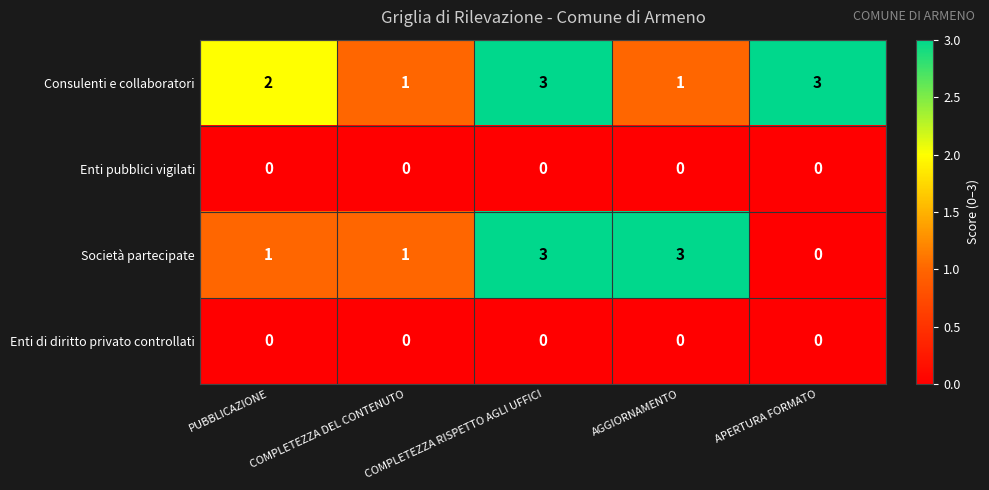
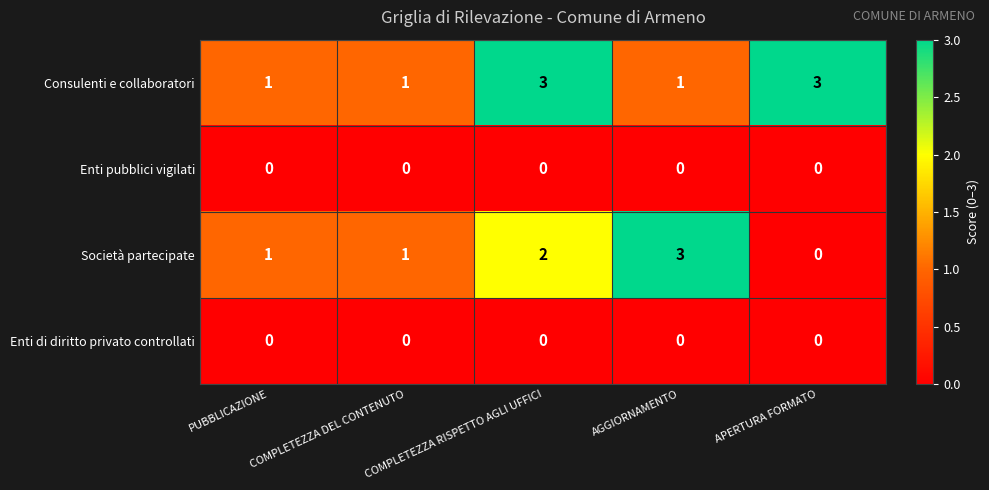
Consulenti e collaboratori, PUBBLICAZIONE: 2 -> 1
Società partecipate, COMPLETEZZA RISPETTO AGLI UFFICI: 3 -> 2
